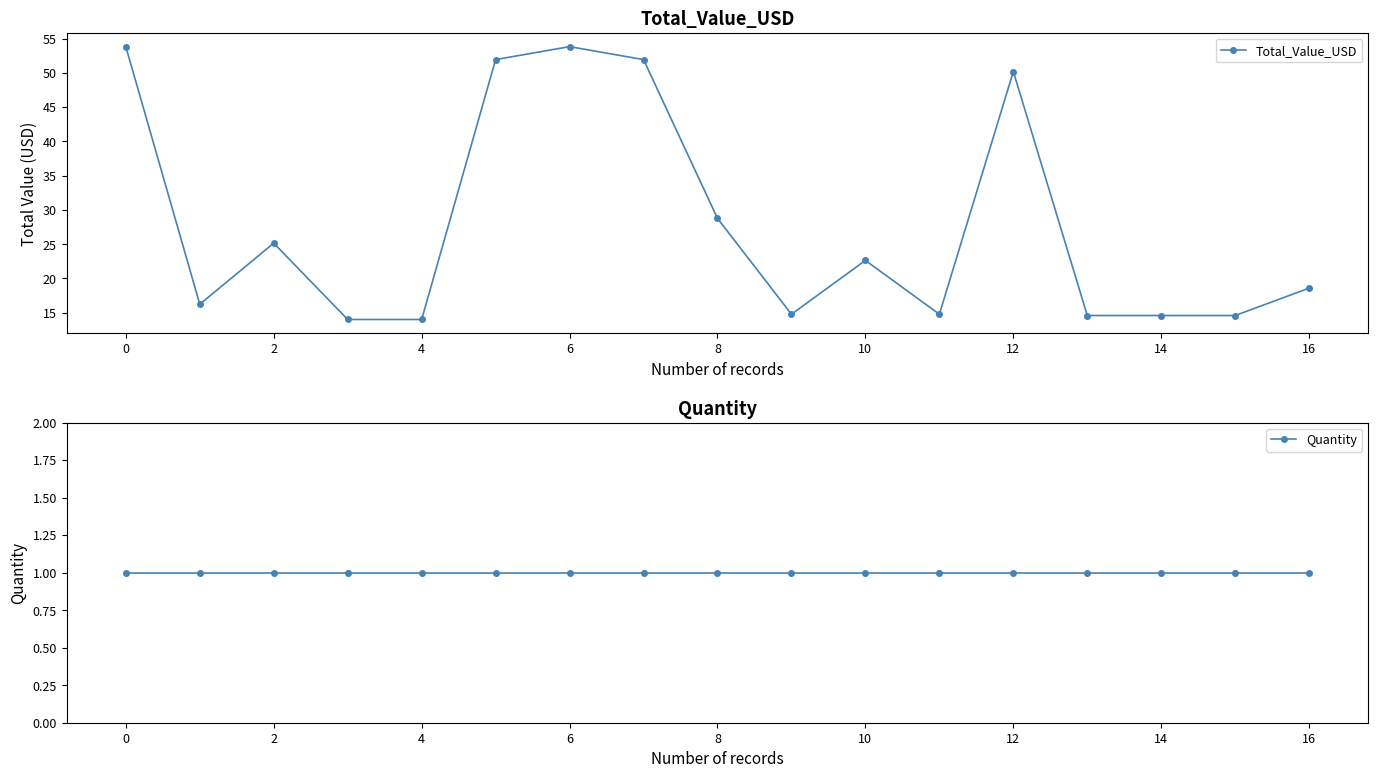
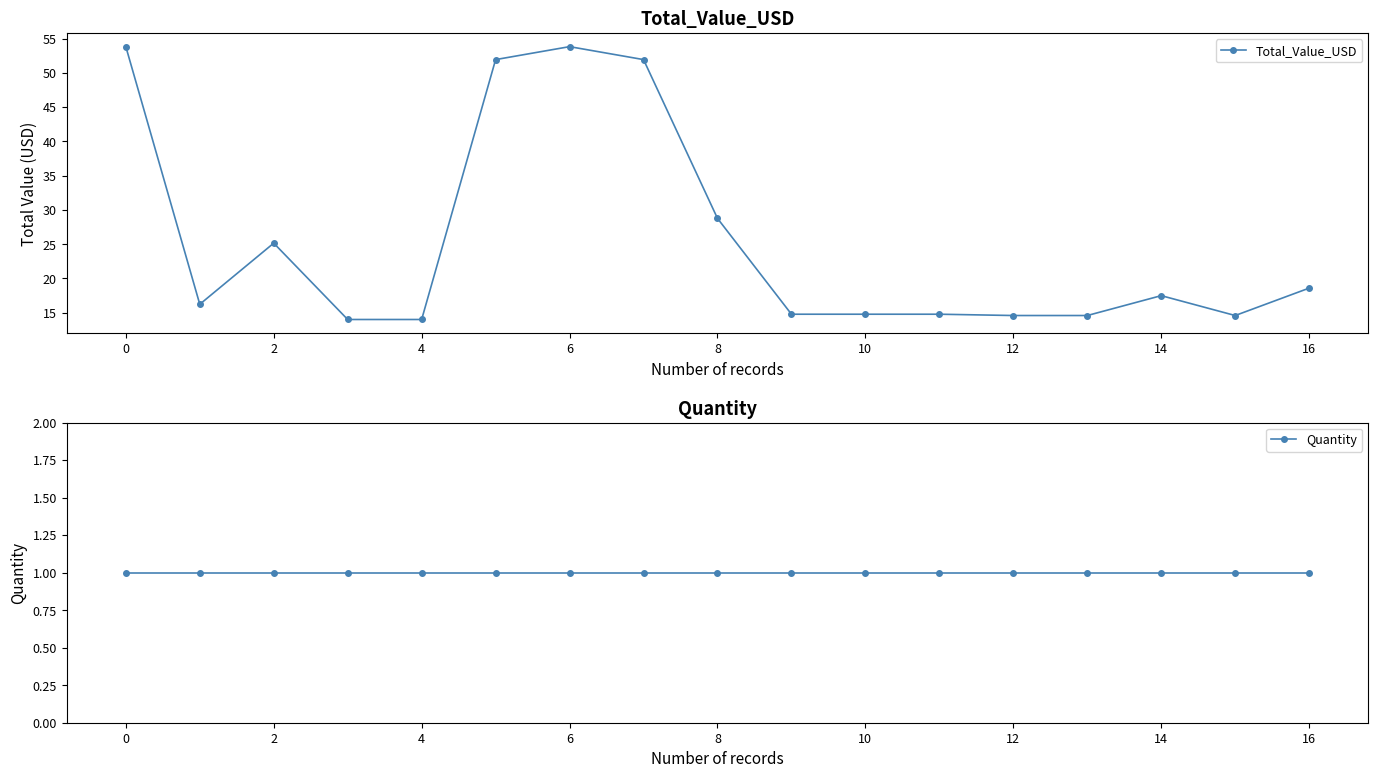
Total_Value_USD, 10: 23 -> 15
Total_Value_USD, 12: 50 -> 15
Total_Value_USD, 14: 15 -> 17
